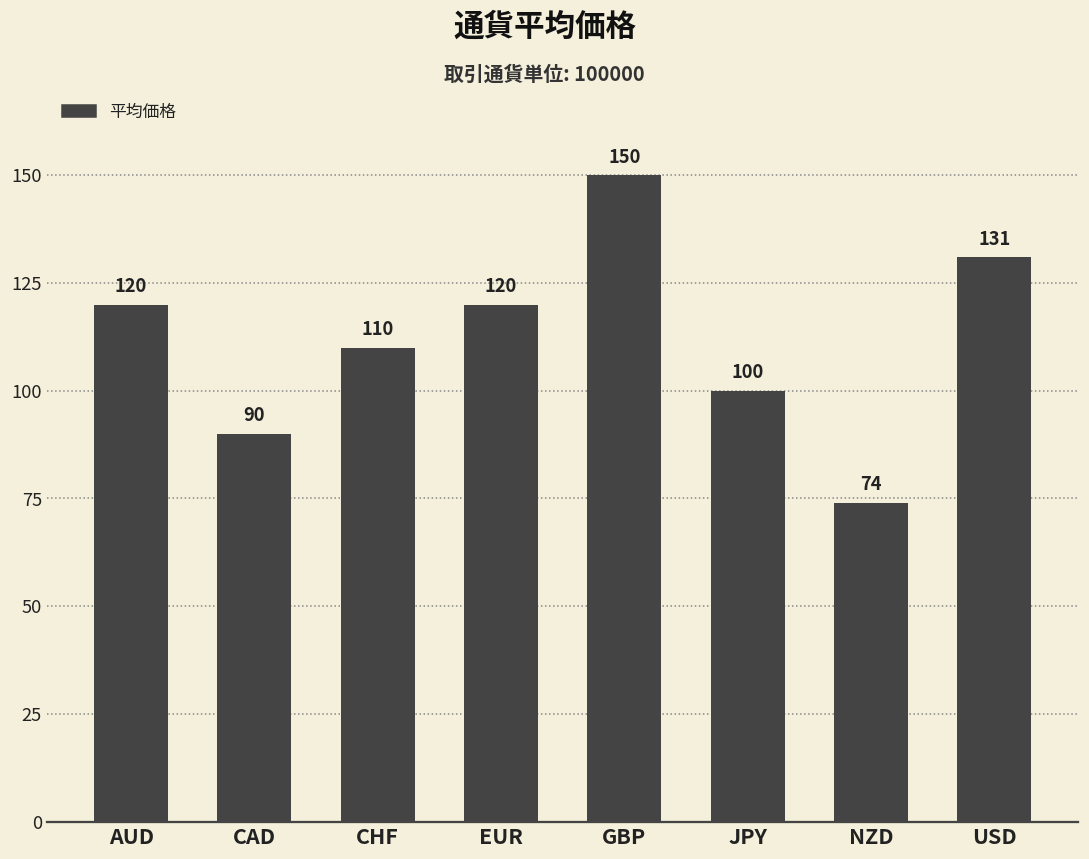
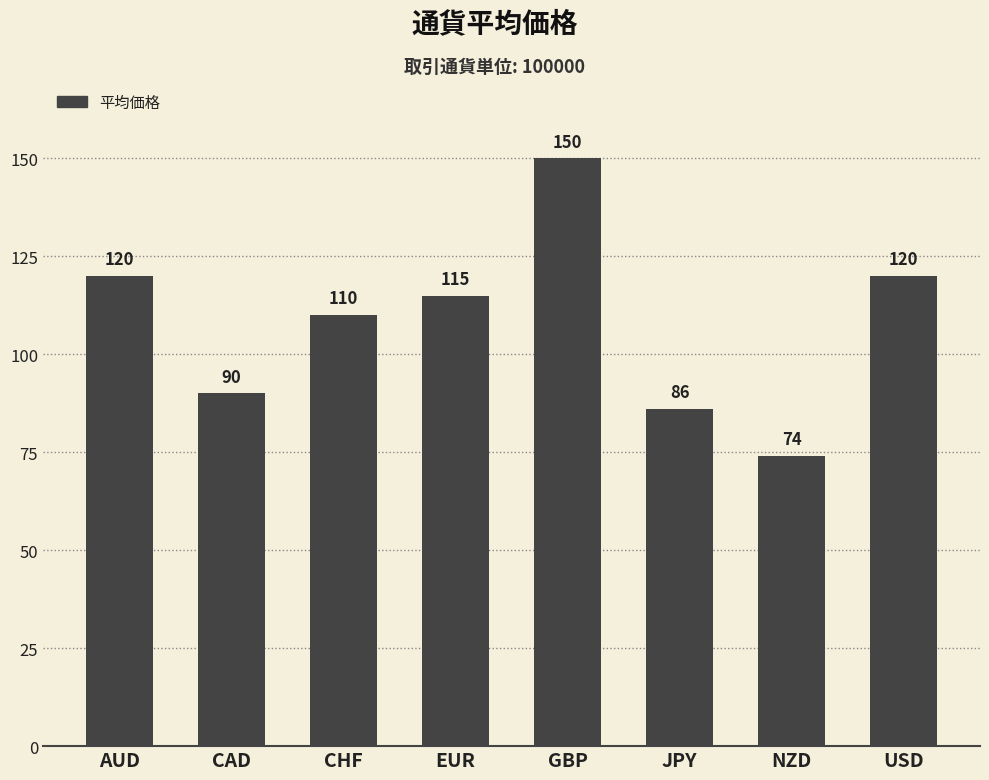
EUR: 120 -> 115
JPY: 100 -> 86
USD: 131 -> 120
